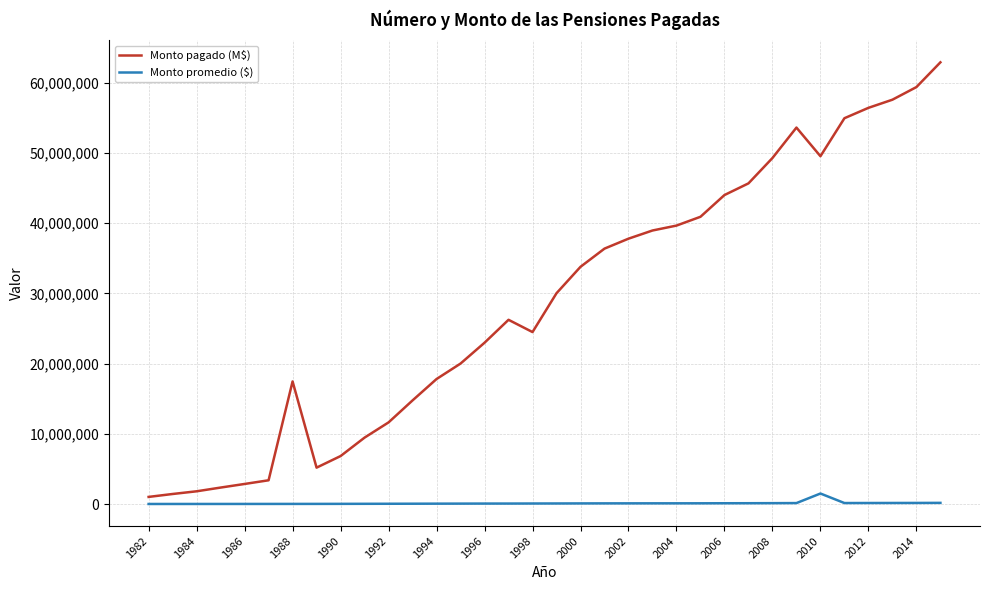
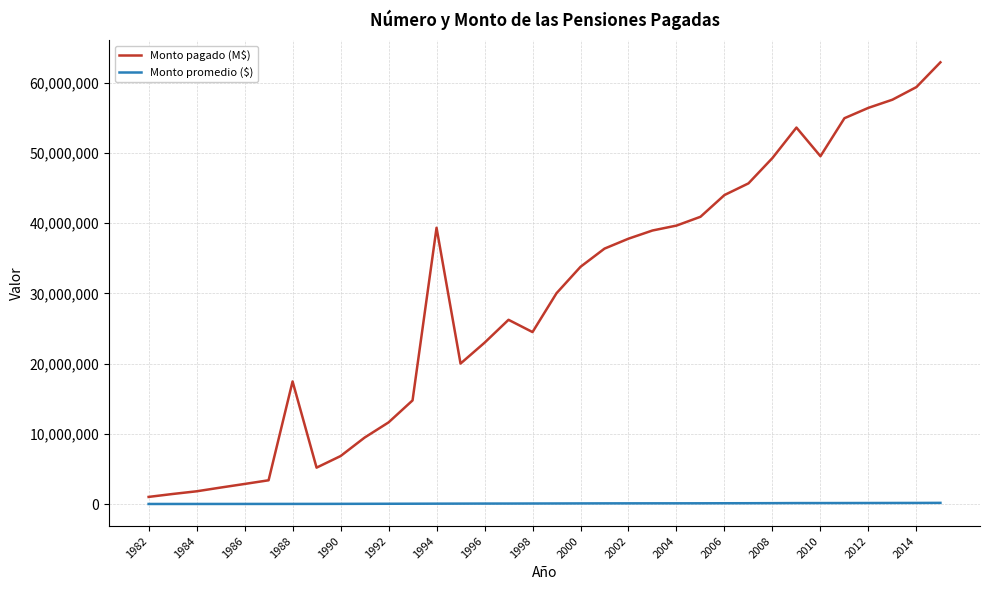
Monto pagado (M$), 1994: 18,000,000 -> 39,000,000
Monto promedio ($), 2010: 1,000,000 -> 0
